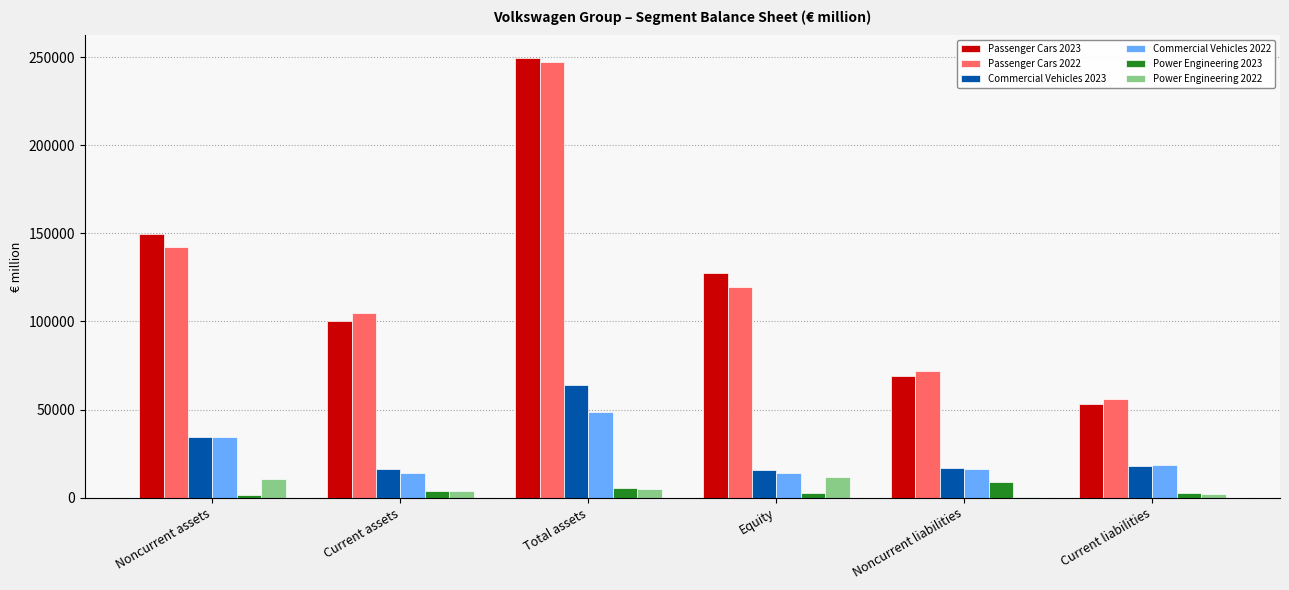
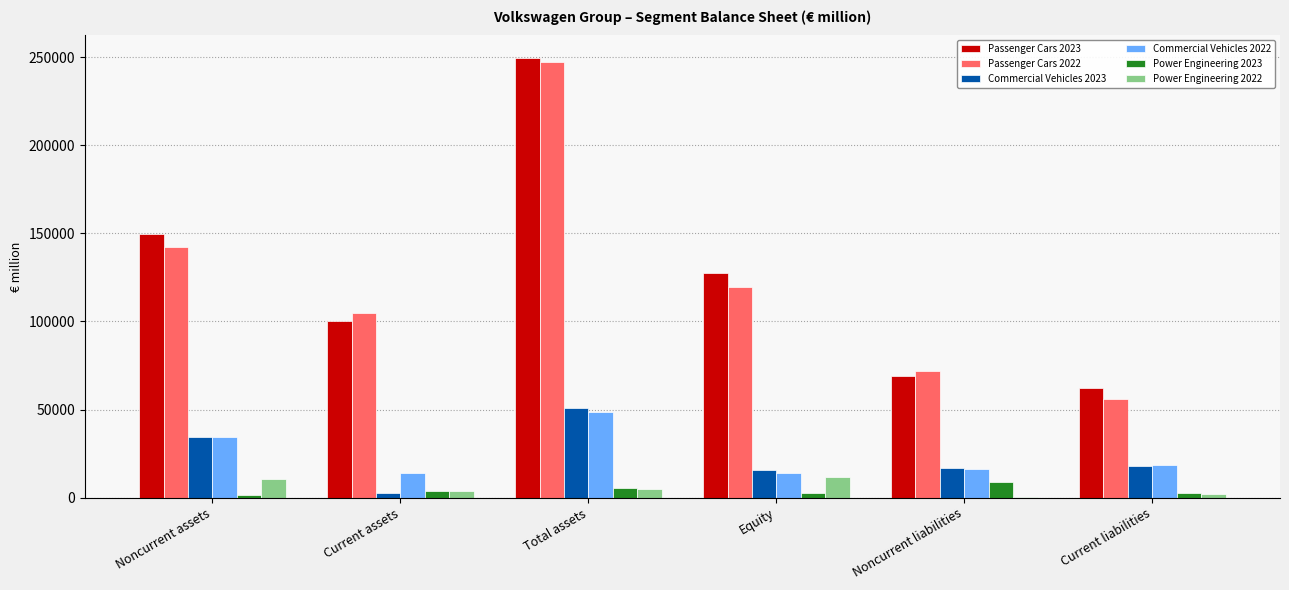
Commercial Vehicles 2023, Current assets: 16000 -> 3000
Commercial Vehicles 2023, Total assets: 64000 -> 51000
Passenger Cars 2023, Current liabilities: 53000 -> 62000
